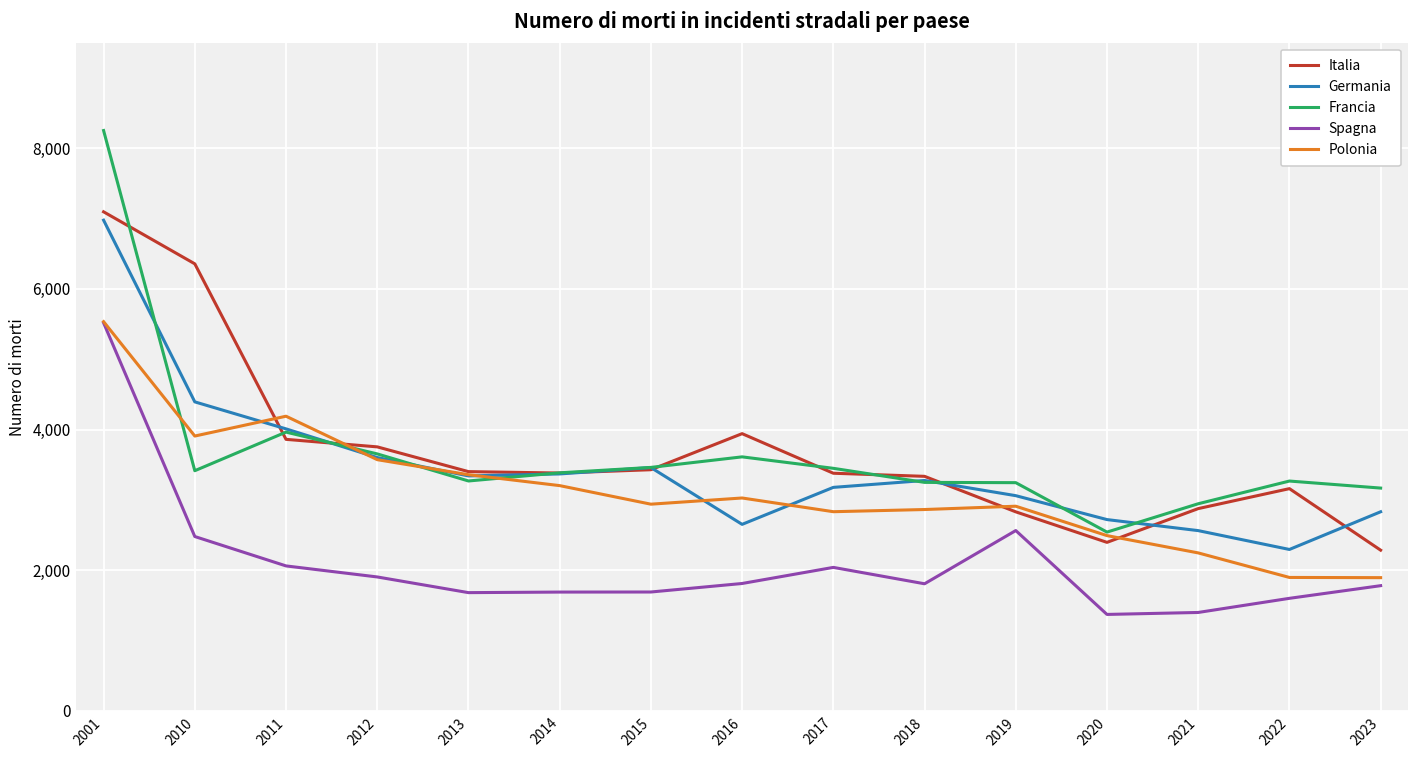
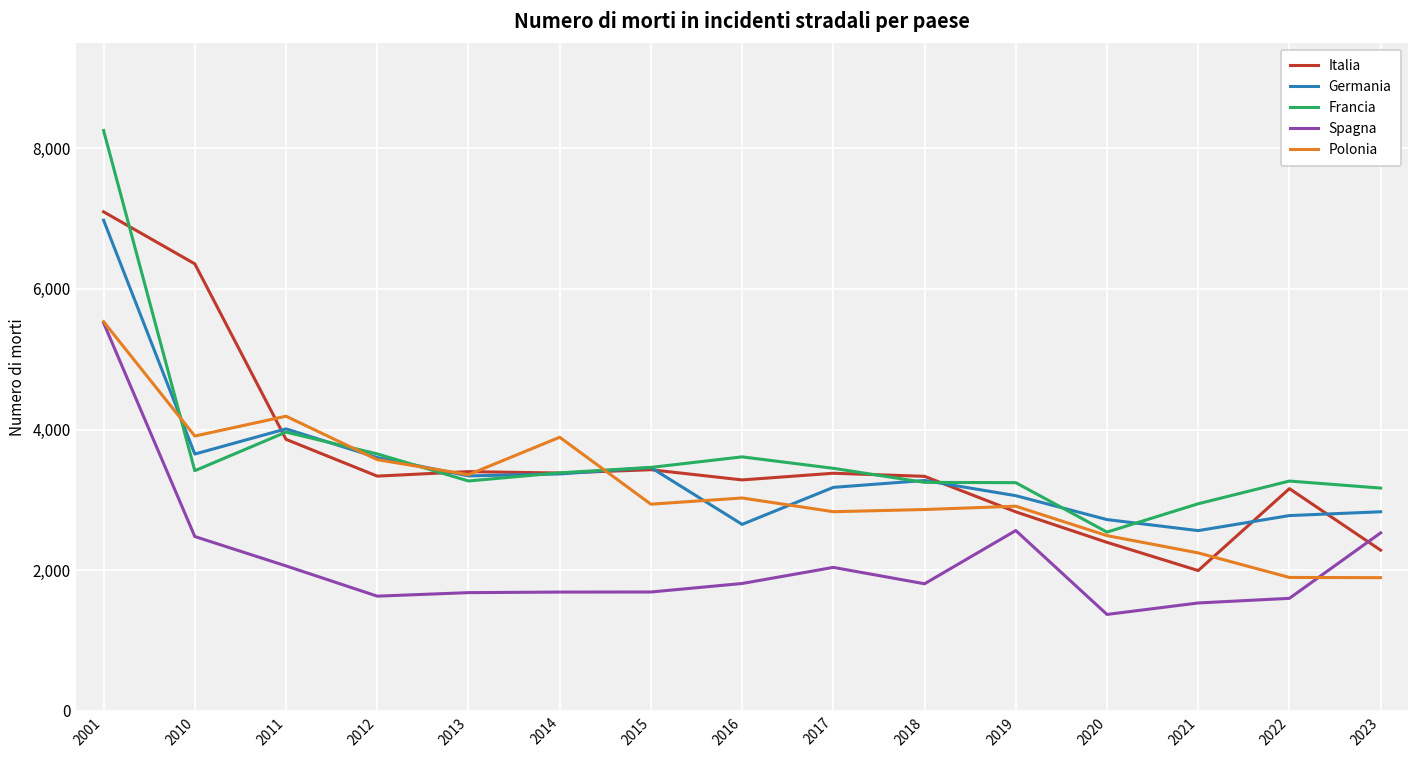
Germania, 2010: 4,400 -> 3,700
Italia, 2012: 3,800 -> 3,300
Spagna, 2012: 1,900 -> 1,600
Polonia, 2014: 3,200 -> 3,900
Italia, 2016: 3,900 -> 3,300
Italia, 2021: 2,900 -> 2,000
Spagna, 2021: 1,400 -> 1,500
Germania, 2022: 2,300 -> 2,800
Spagna, 2023: 1,800 -> 2,500
